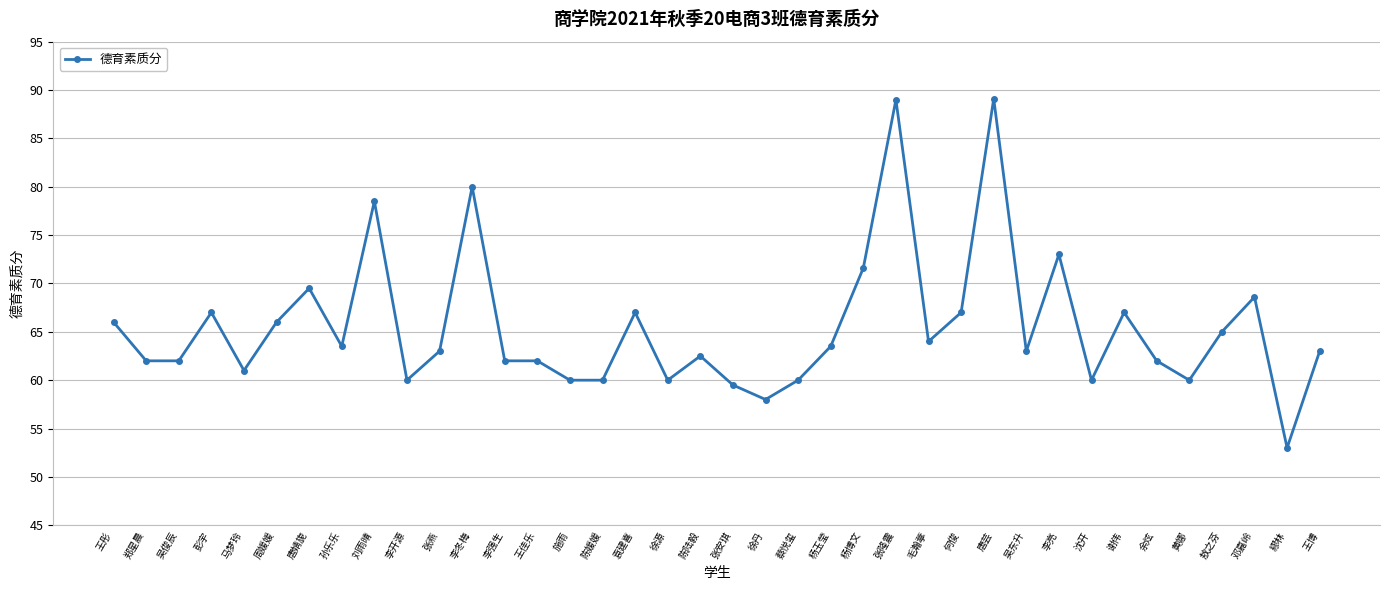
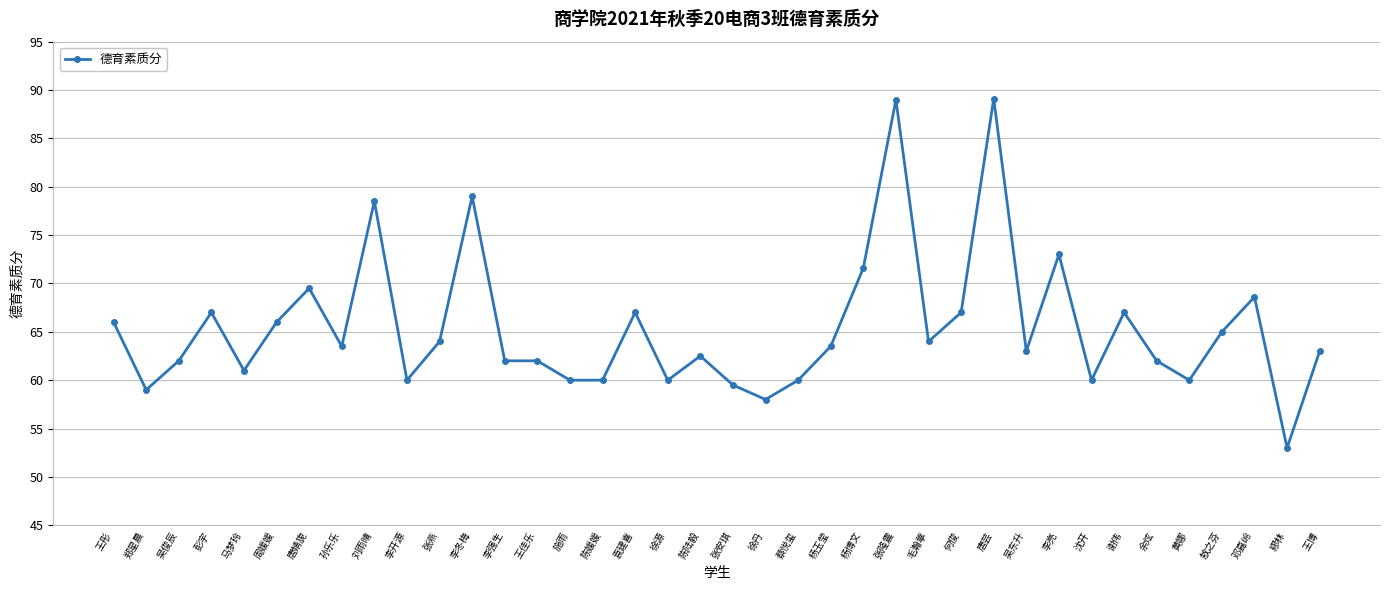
郑星晨: 62 -> 59
张燕: 63 -> 64
李冬梅: 80 -> 79
